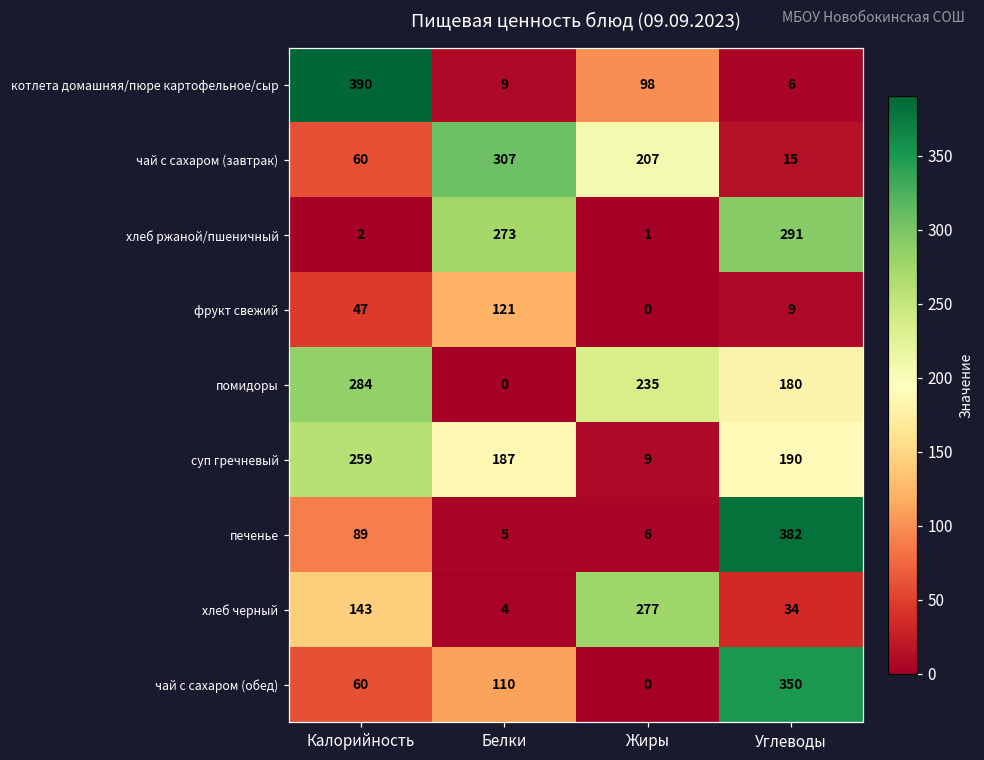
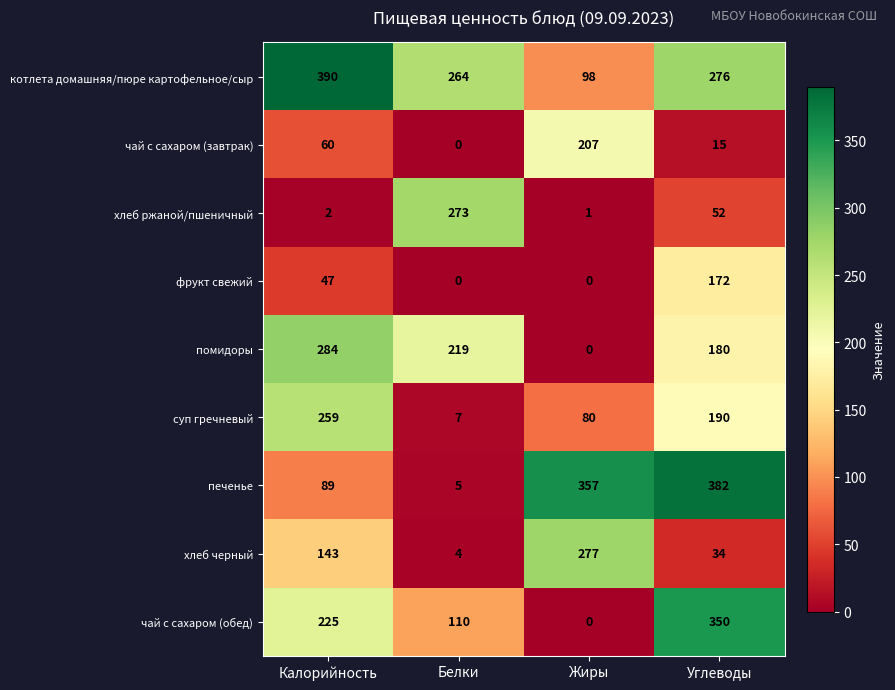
котлета домашняя/пюре картофельное/сыр, Белки: 9 -> 264
котлета домашняя/пюре картофельное/сыр, Углеводы: 6 -> 276
чай с сахаром (завтрак), Белки: 307 -> 0
хлеб ржаной/пшеничный, Углеводы: 291 -> 52
фрукт свежий, Белки: 121 -> 0
фрукт свежий, Углеводы: 9 -> 172
помидоры, Белки: 0 -> 219
помидоры, Жиры: 235 -> 0
суп гречневый, Белки: 187 -> 7
суп гречневый, Жиры: 9 -> 80
печенье, Жиры: 6 -> 357
чай с сахаром (обед), Калорийность: 60 -> 225
